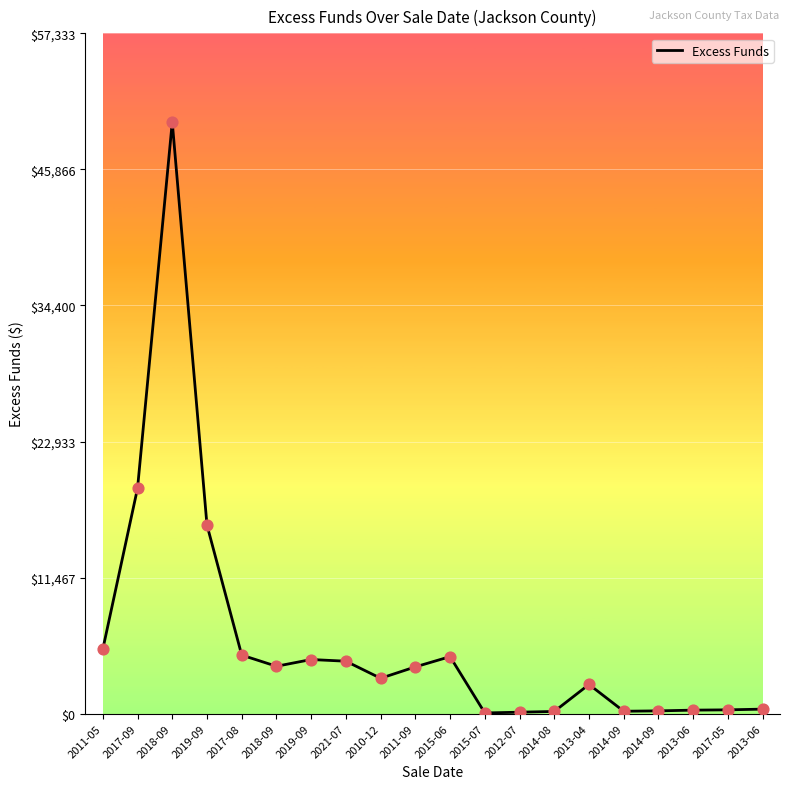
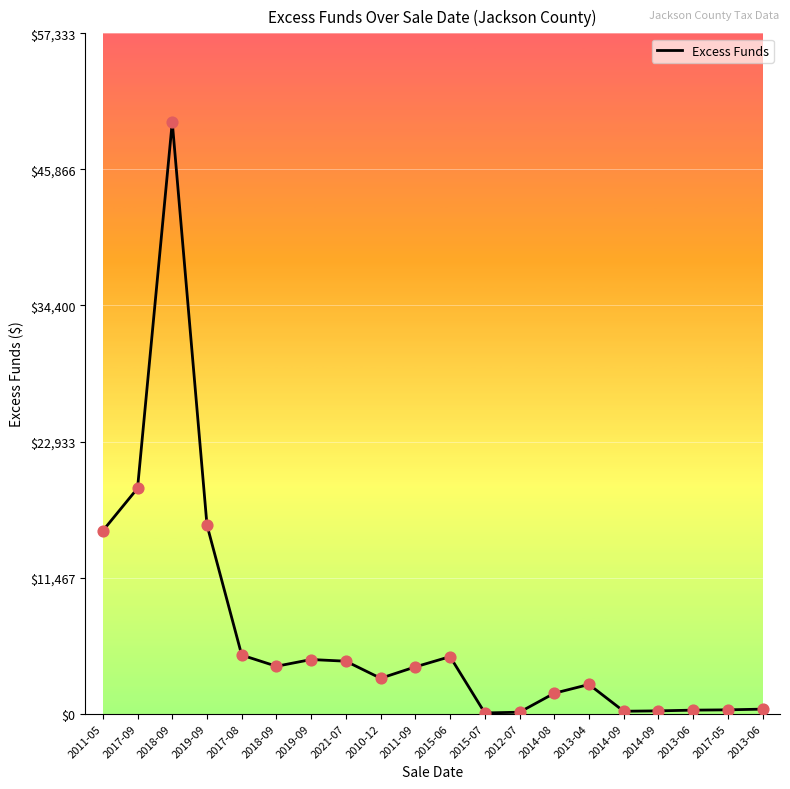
2011-05: $5,400 -> $15,400
2014-08: $200 -> $1,700
